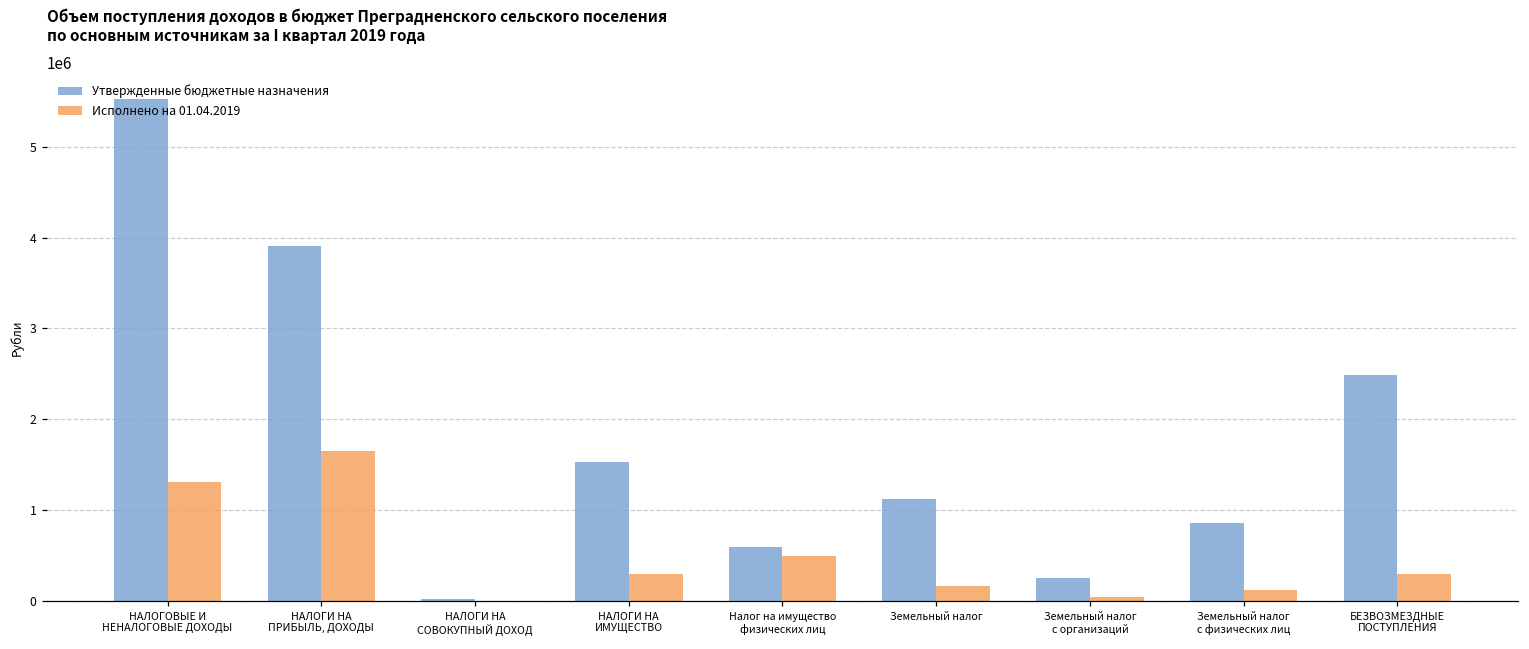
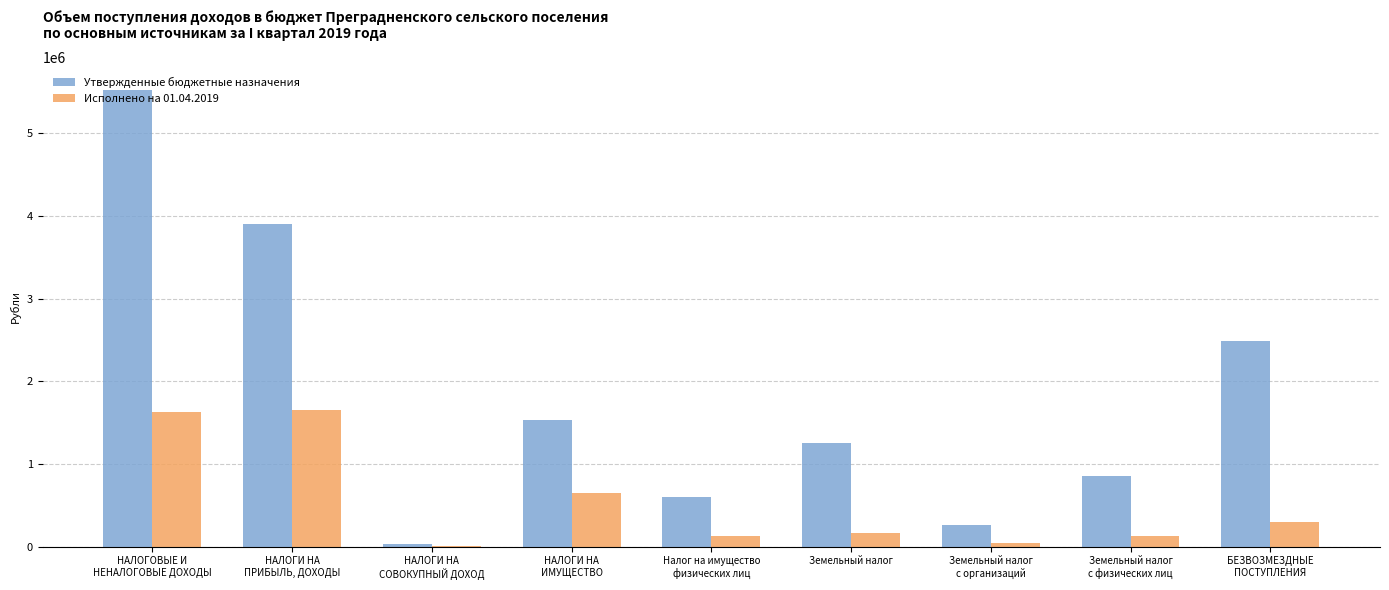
Исполнено на 01.04.2019, НАЛОГОВЫЕ И НЕНАЛОГОВЫЕ ДОХОДЫ: 1300000 -> 1600000
Исполнено на 01.04.2019, НАЛОГИ НА ИМУЩЕСТВО: 300000 -> 600000
Исполнено на 01.04.2019, Налог на имущество физических лиц: 500000 -> 100000
Утвержденные бюджетные назначения, Земельный налог: 1100000 -> 1300000
